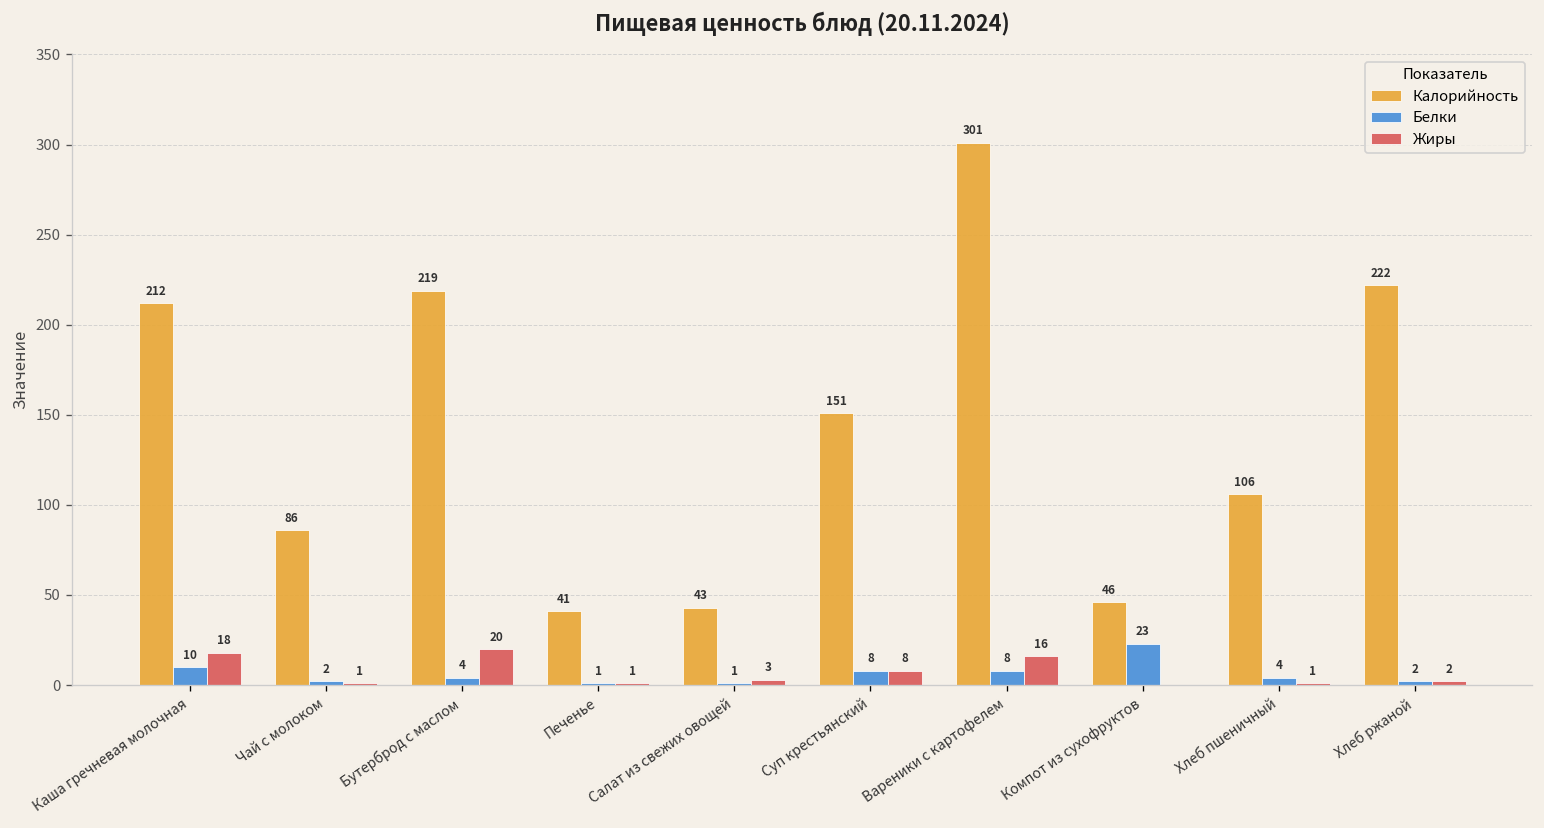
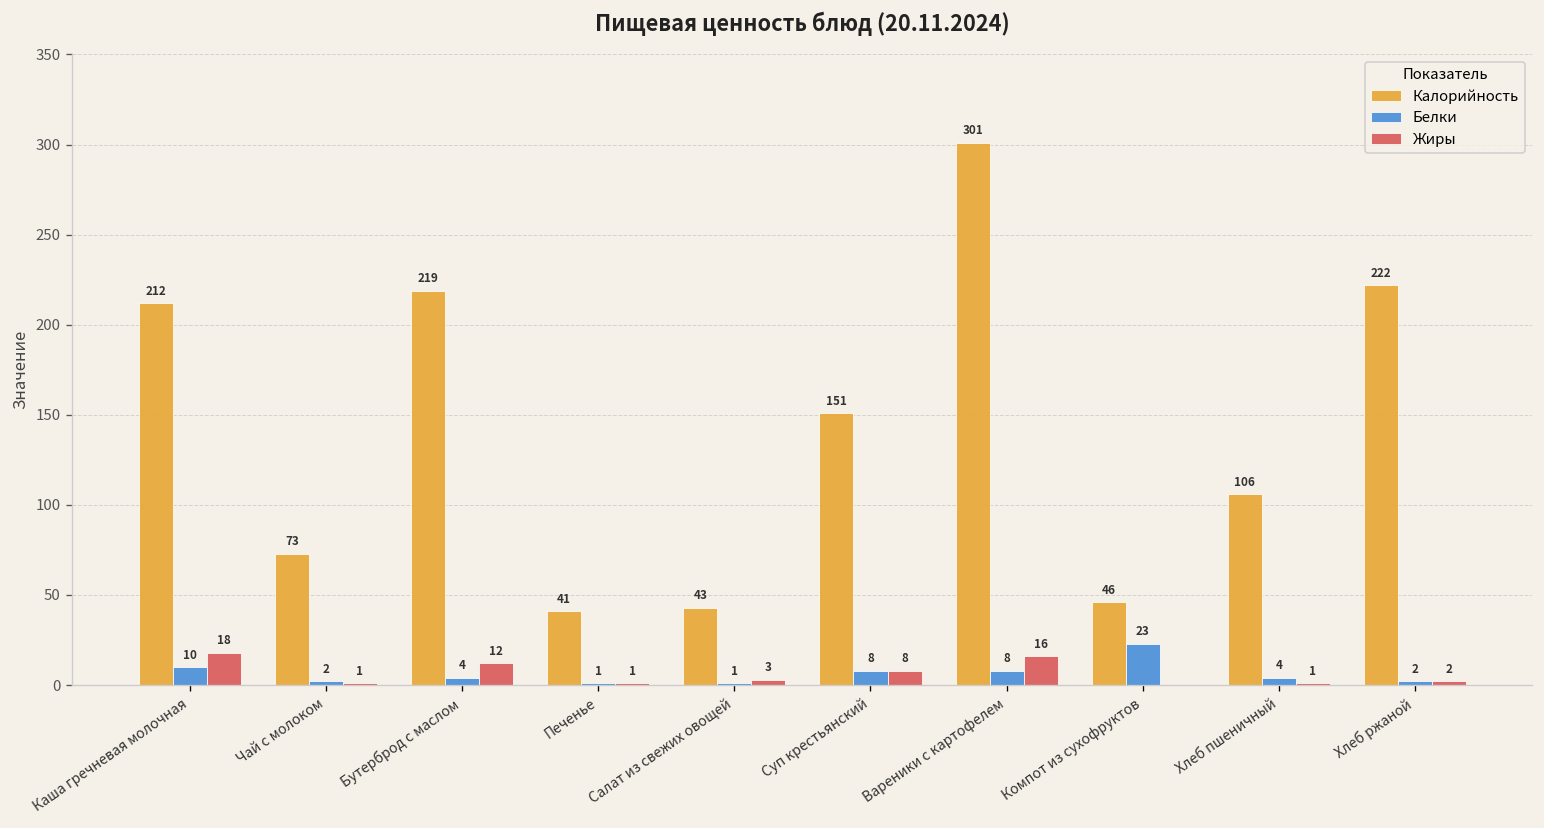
Калорийность, Чай с молоком: 86 -> 73
Жиры, Бутерброд с маслом: 20 -> 12
